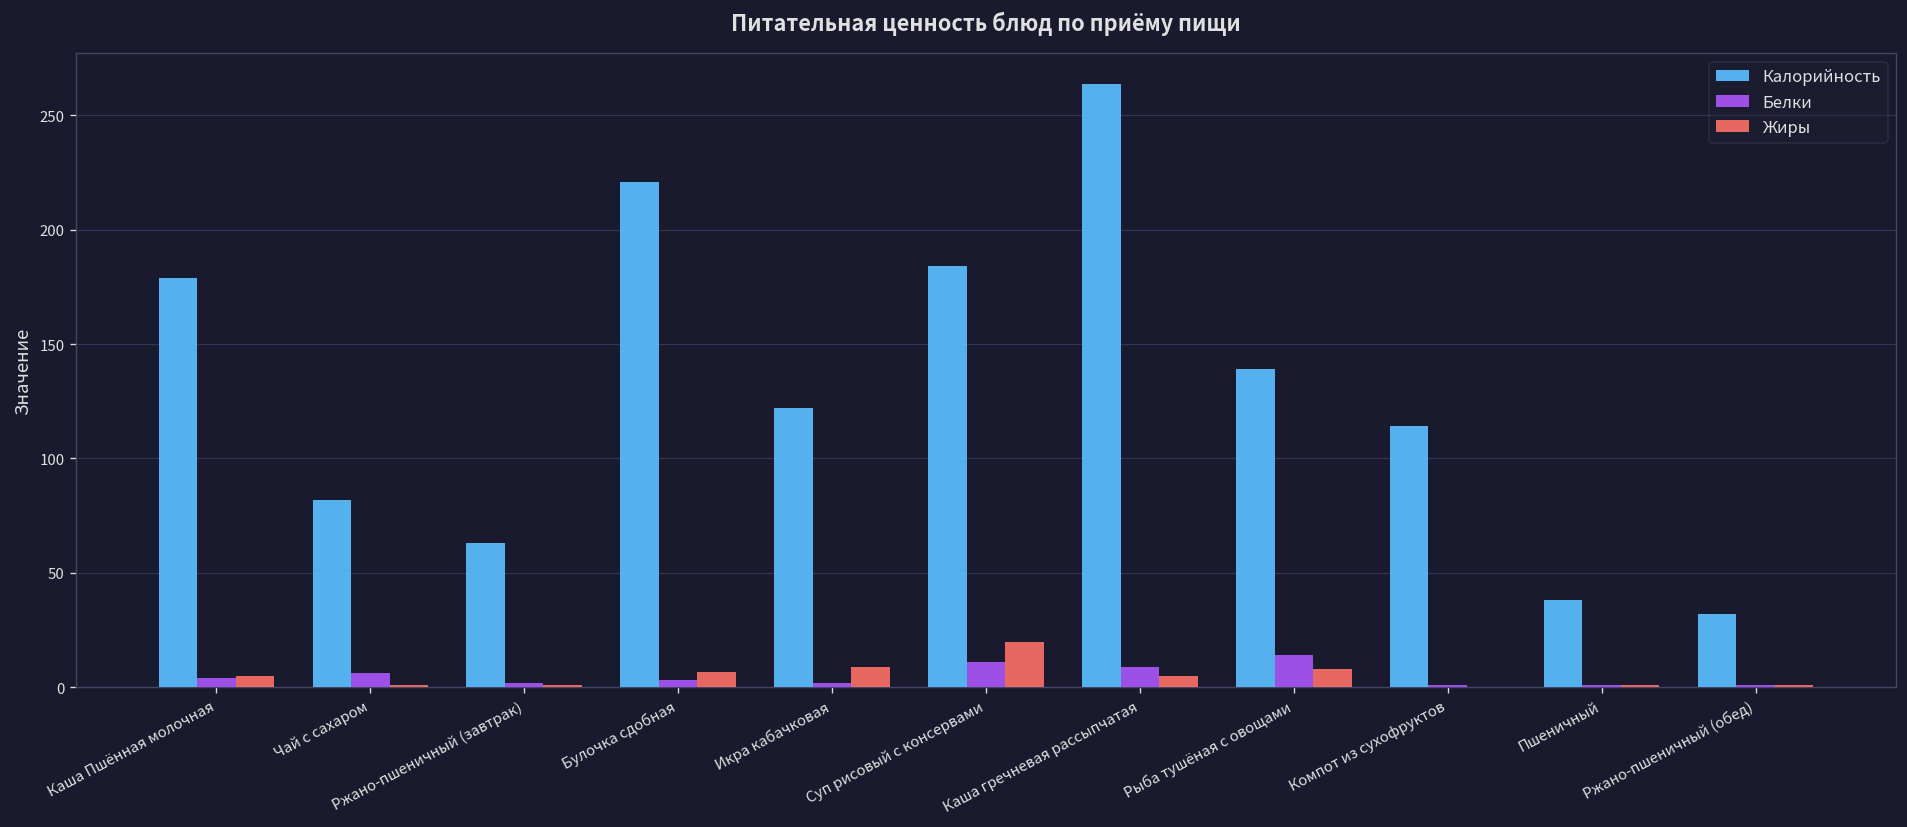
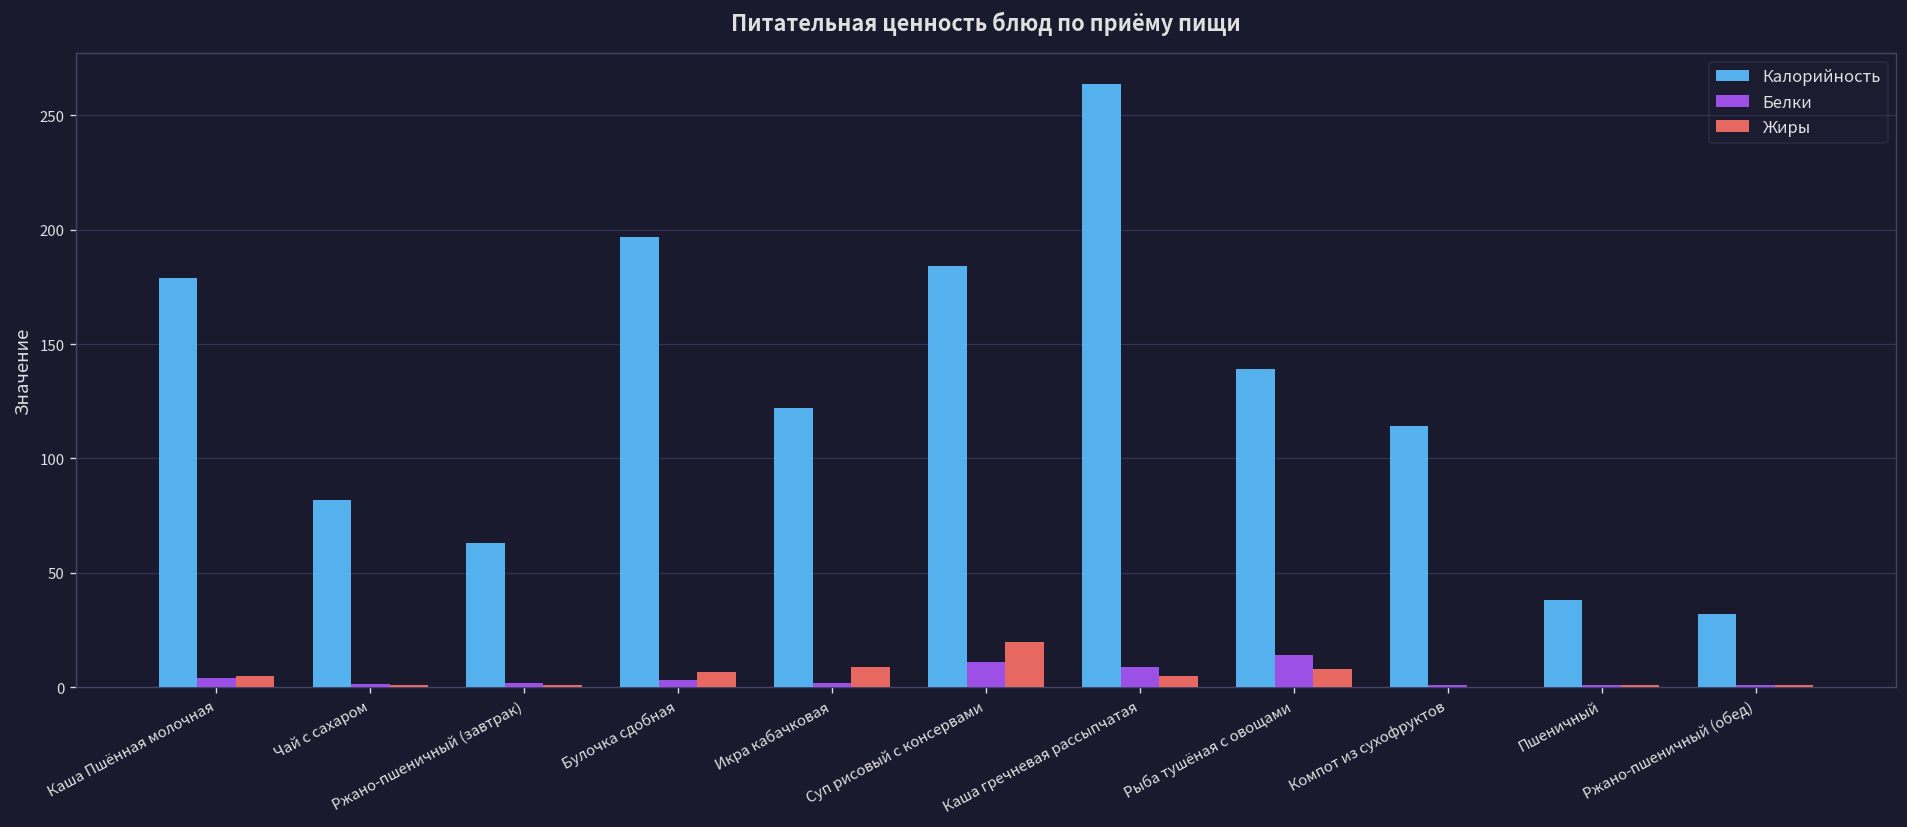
Белки, Чай с сахаром: 6 -> 1
Калорийность, Булочка сдобная: 221 -> 197
